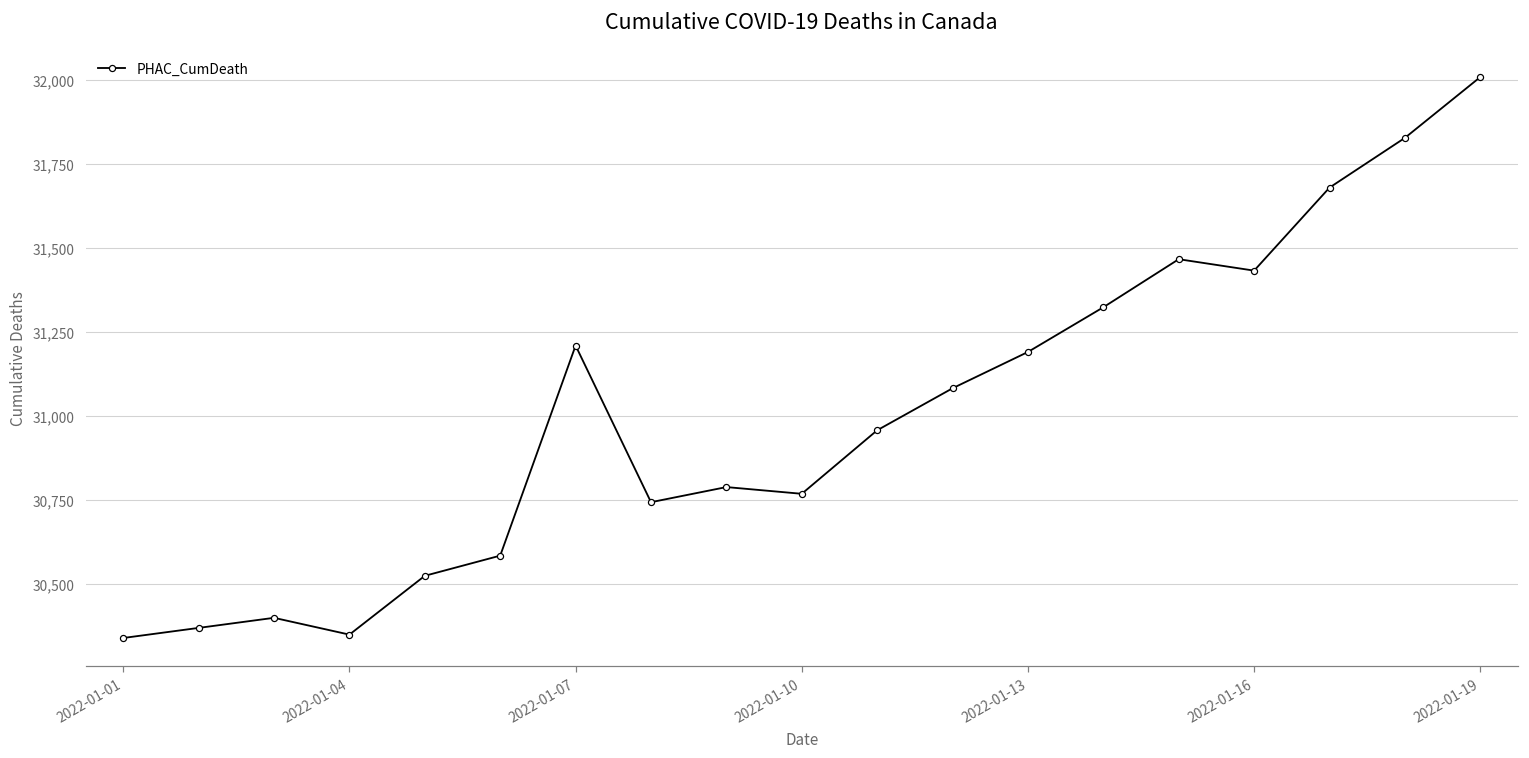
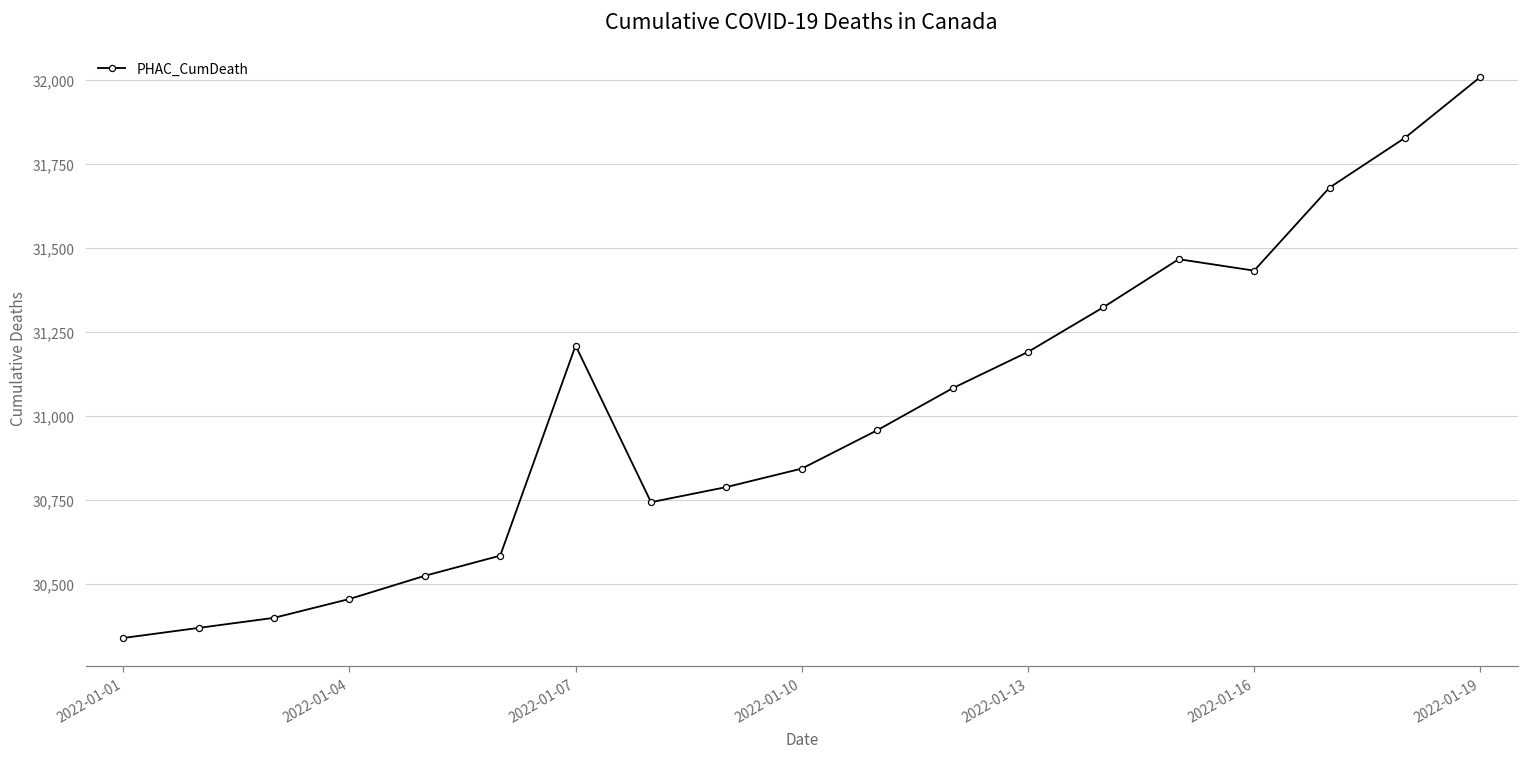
2022-01-04: 30,350 -> 30,460
2022-01-10: 30,770 -> 30,840
